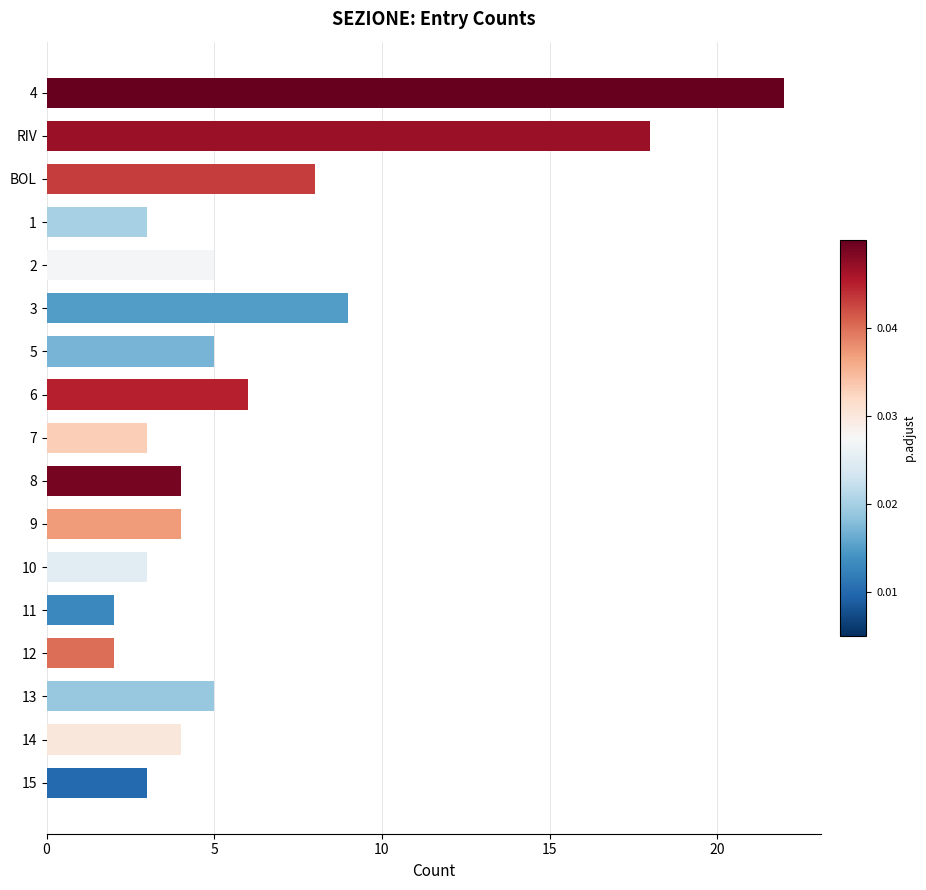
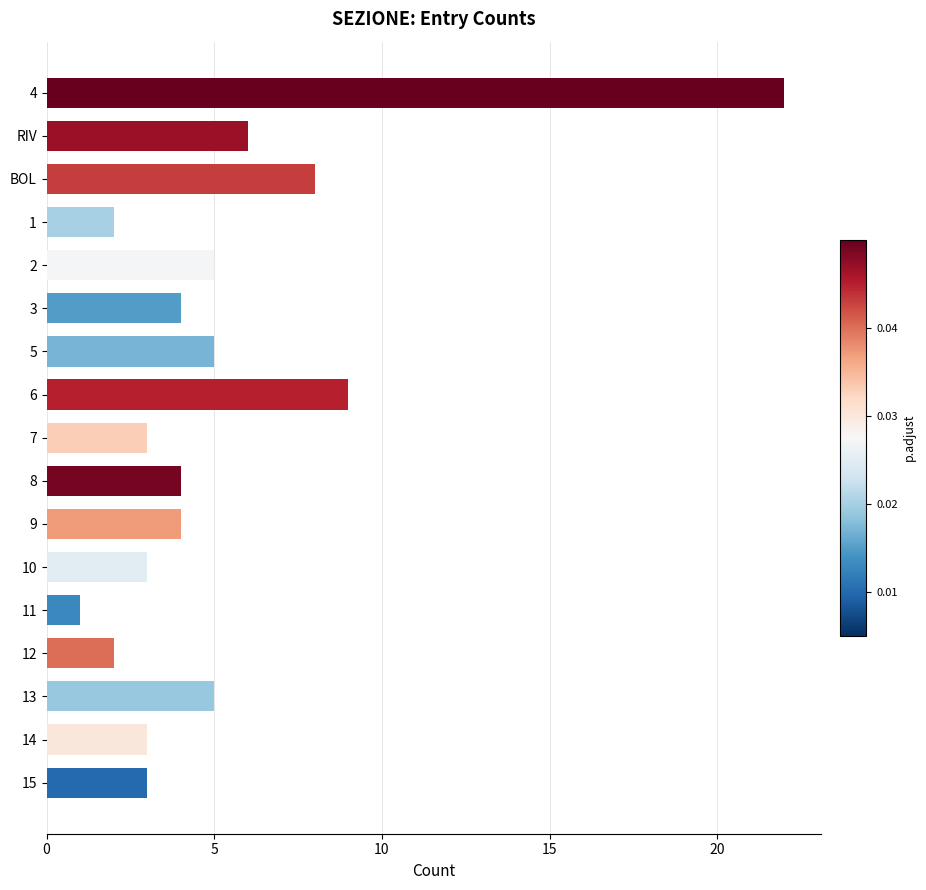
RIV: 18 -> 6
1: 3 -> 2
3: 9 -> 4
6: 6 -> 9
11: 2 -> 1
14: 4 -> 3
